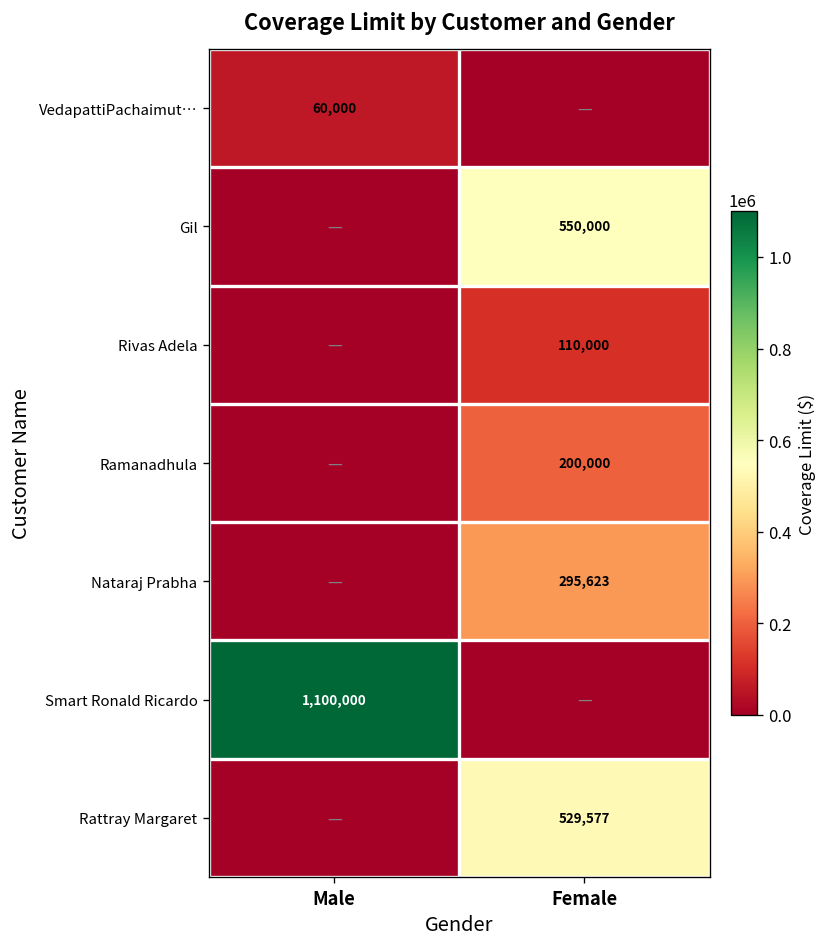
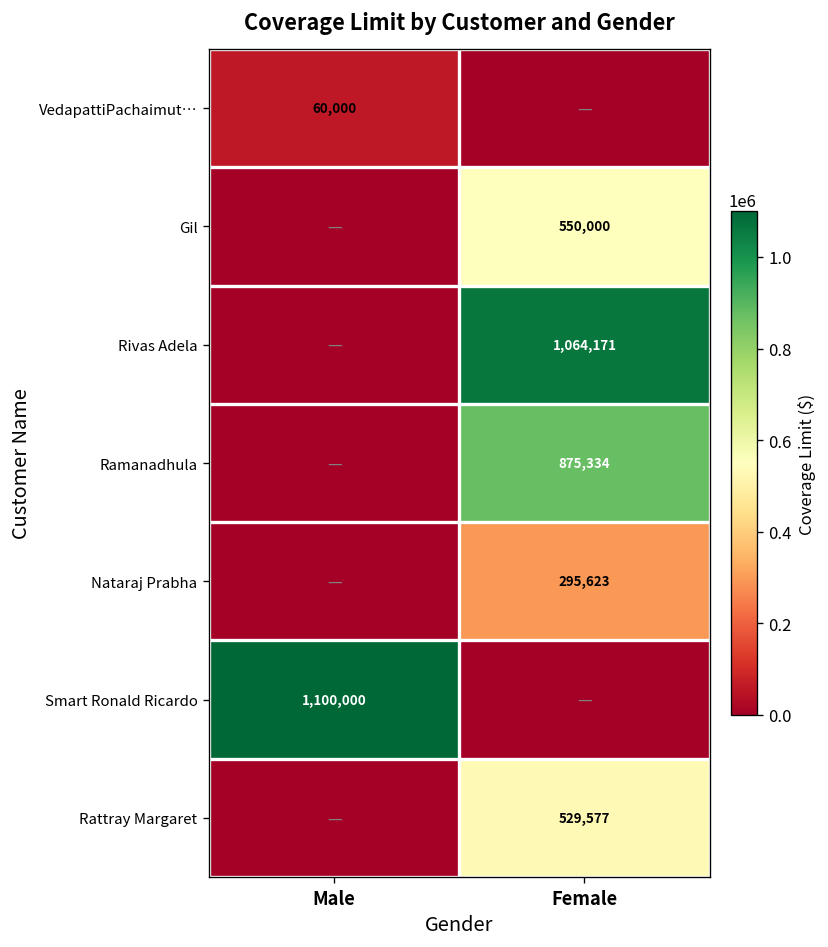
Rivas Adela, Female: 110,000 -> 1,064,171
Ramanadhula, Female: 200,000 -> 875,334
